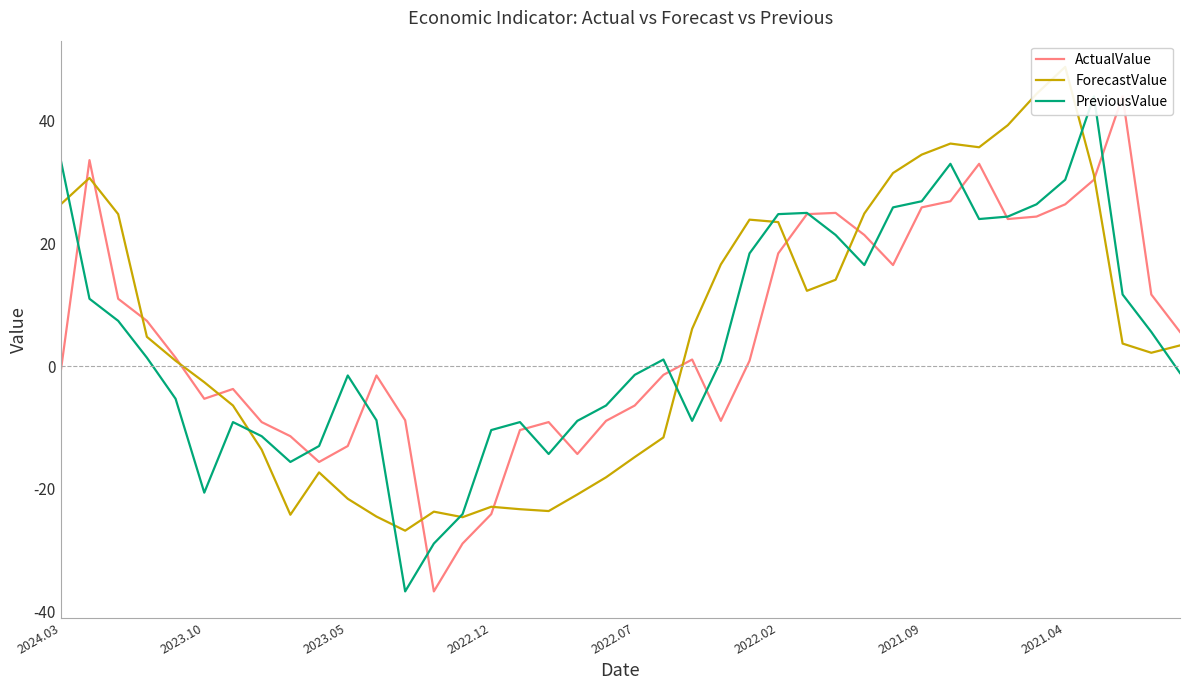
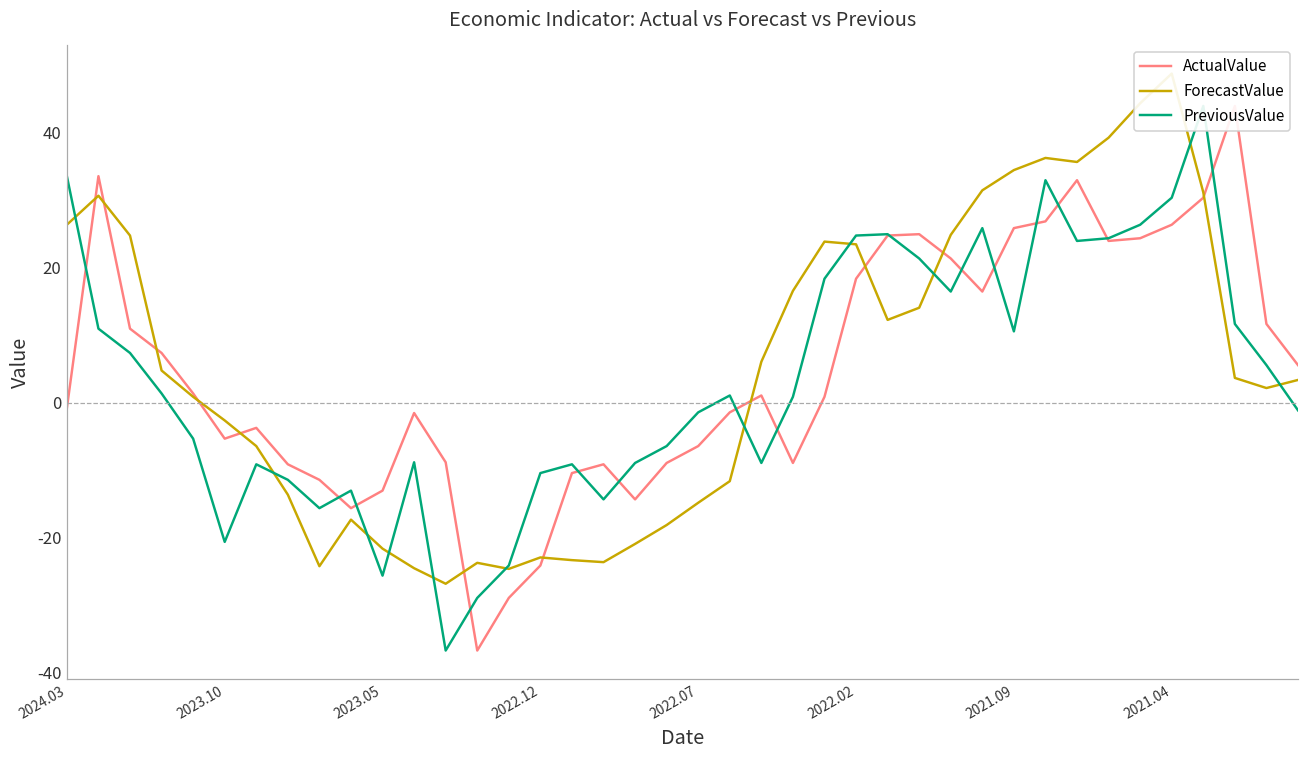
PreviousValue, 2023.05: -2 -> -26
PreviousValue, 2021.09: 27 -> 11
